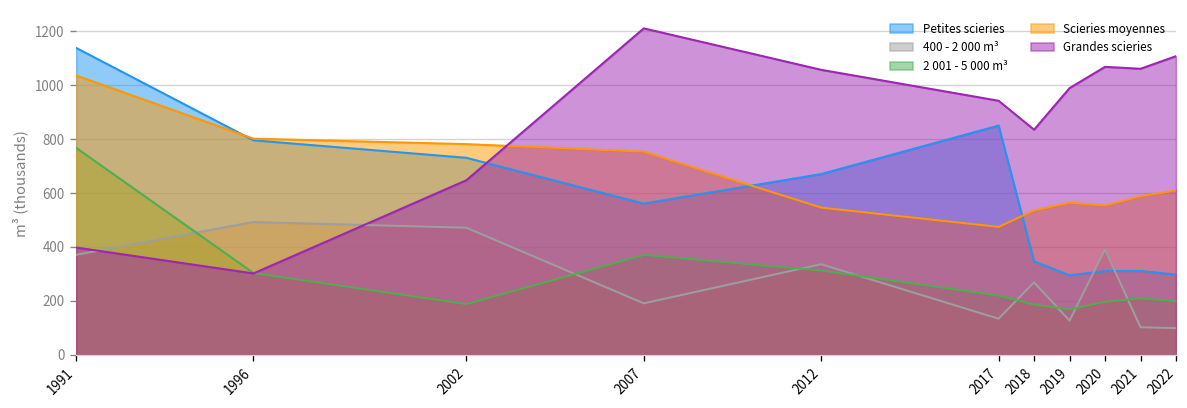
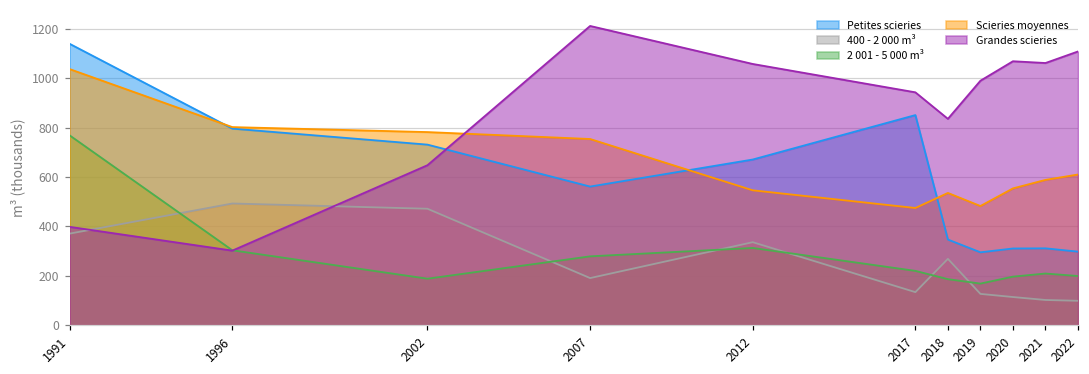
2 001 - 5 000 m³, 2007: 370 -> 280
Scieries moyennes, 2019: 560 -> 480
400 - 2 000 m³, 2020: 390 -> 110
